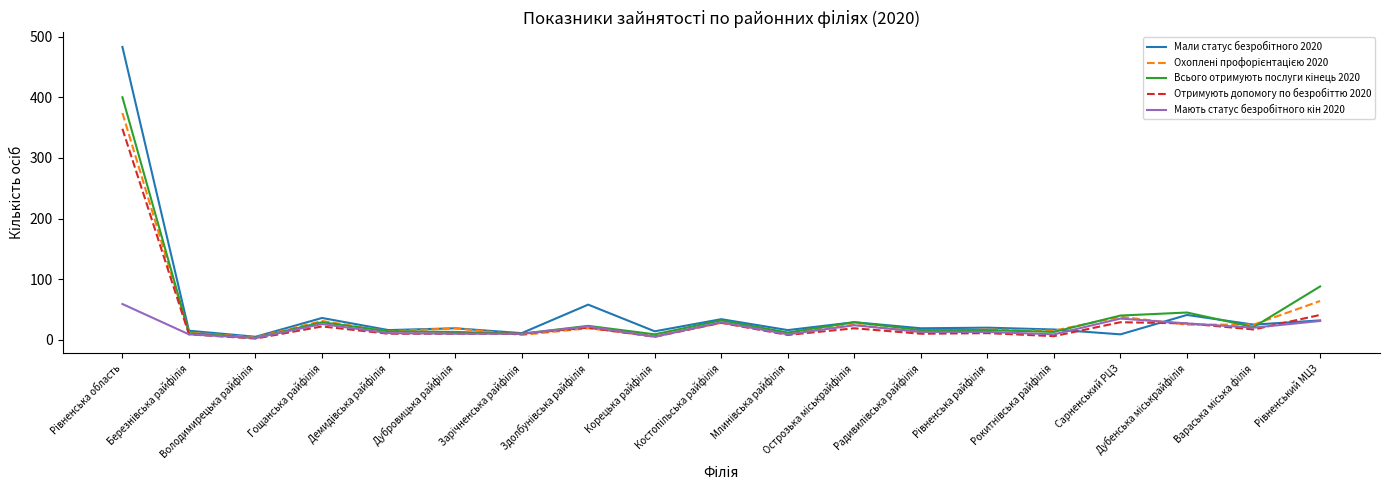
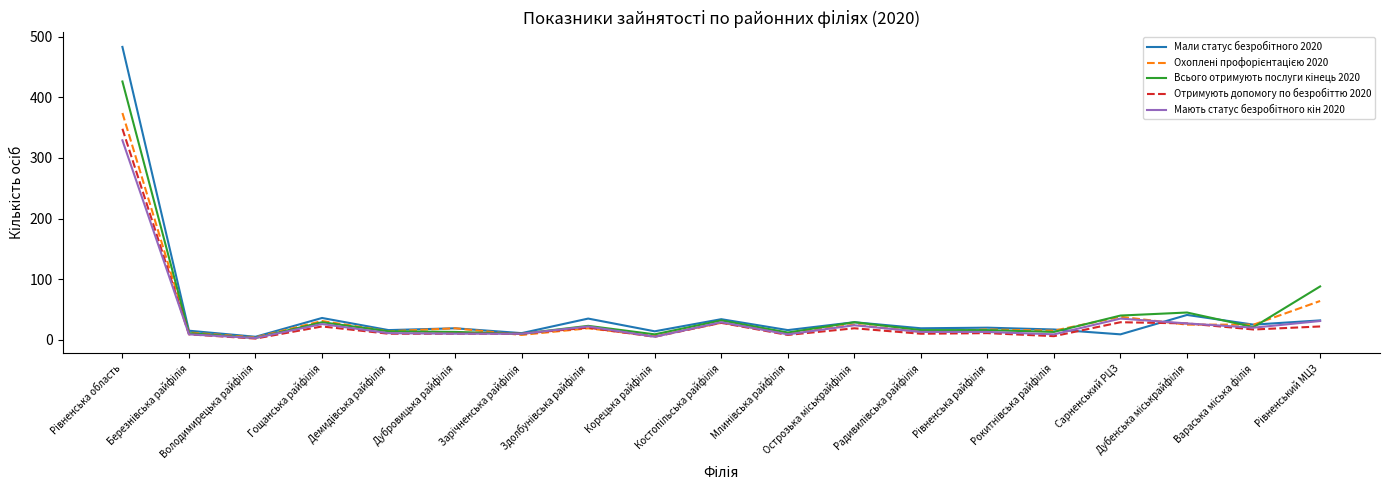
Всього отримують послуги кінець 2020, Рівненська область: 400 -> 430
Мають статус безробітного кін 2020, Рівненська область: 60 -> 330
Мали статус безробітного 2020, Здолбунівська райфілія: 60 -> 40
Отримують допомогу по безробіттю 2020, Рівненський МЦЗ: 40 -> 20
